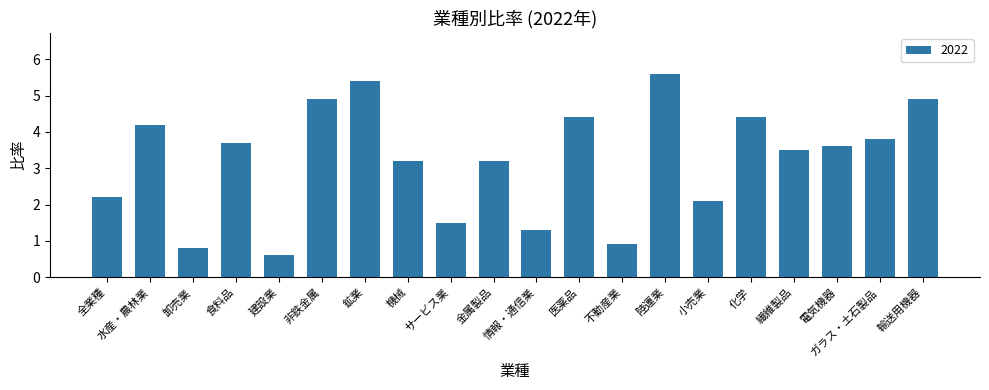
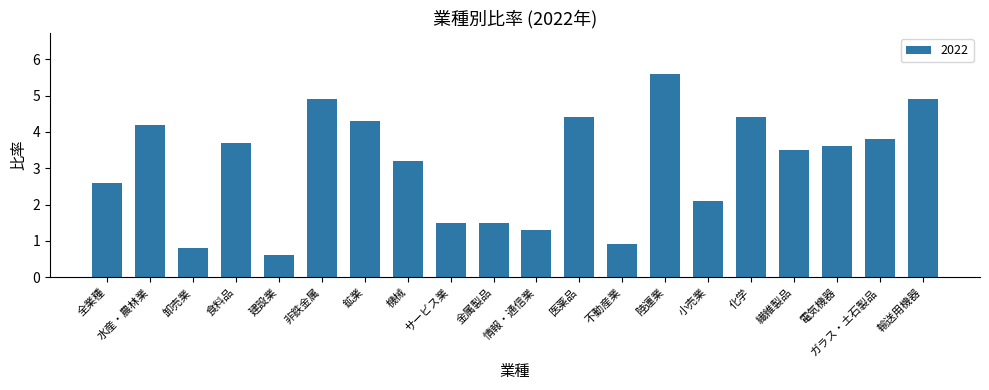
全業種: 2.2 -> 2.6
鉱業: 5.4 -> 4.3
金属製品: 3.2 -> 1.5
